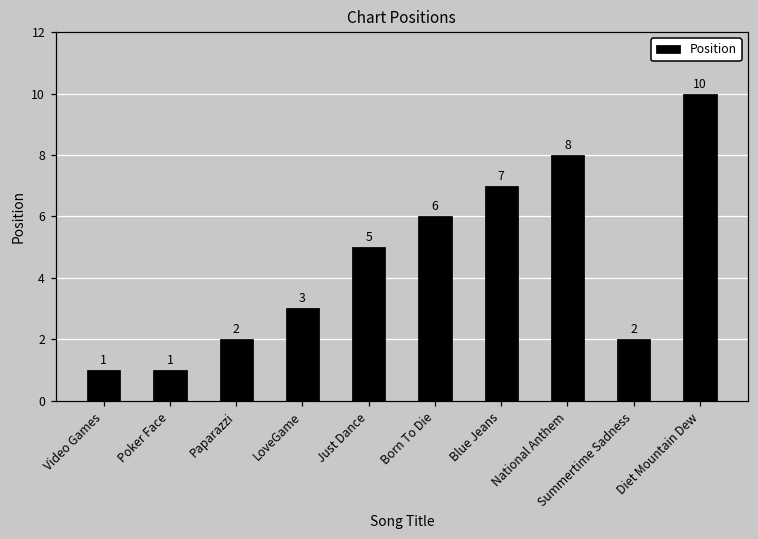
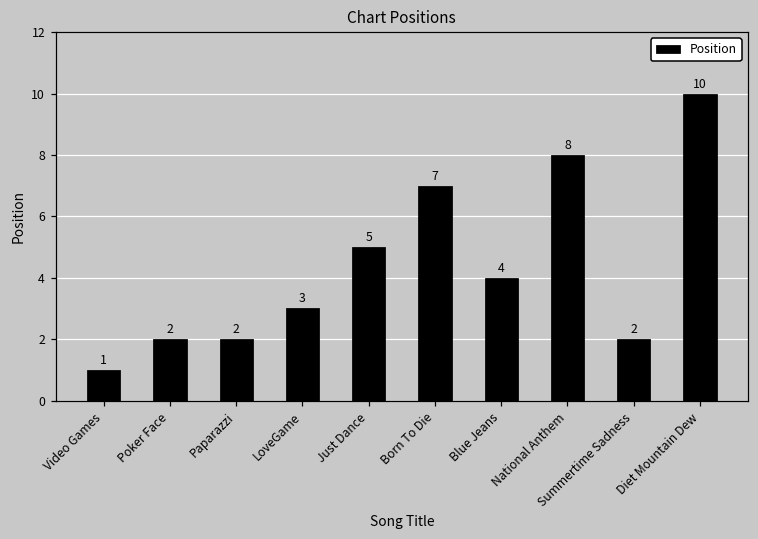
Poker Face: 1 -> 2
Born To Die: 6 -> 7
Blue Jeans: 7 -> 4
